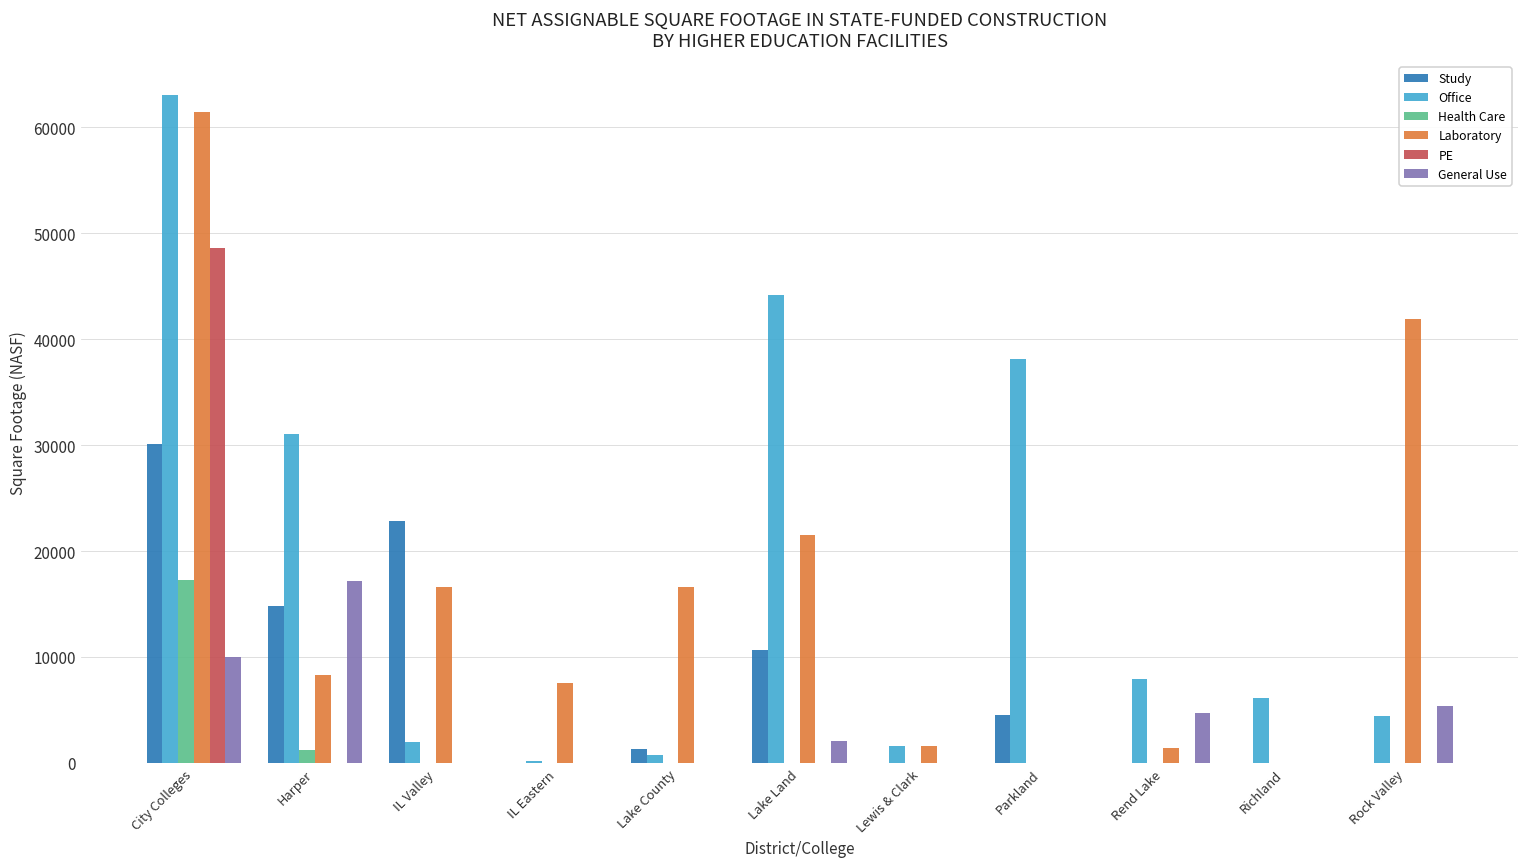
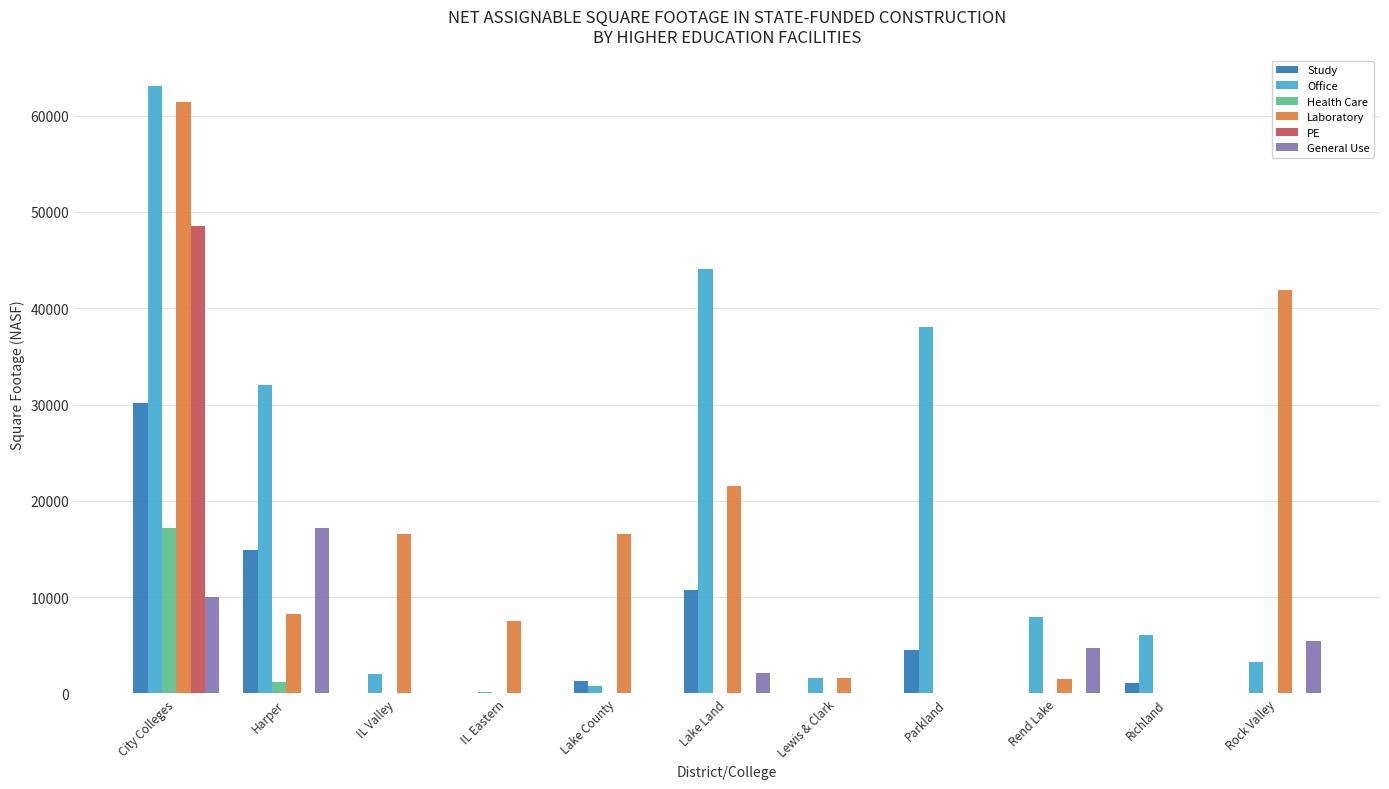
Office, Harper: 31000 -> 32000
Study, IL Valley: 23000 -> 0
Study, Richland: 0 -> 1000
Office, Rock Valley: 4000 -> 3000
